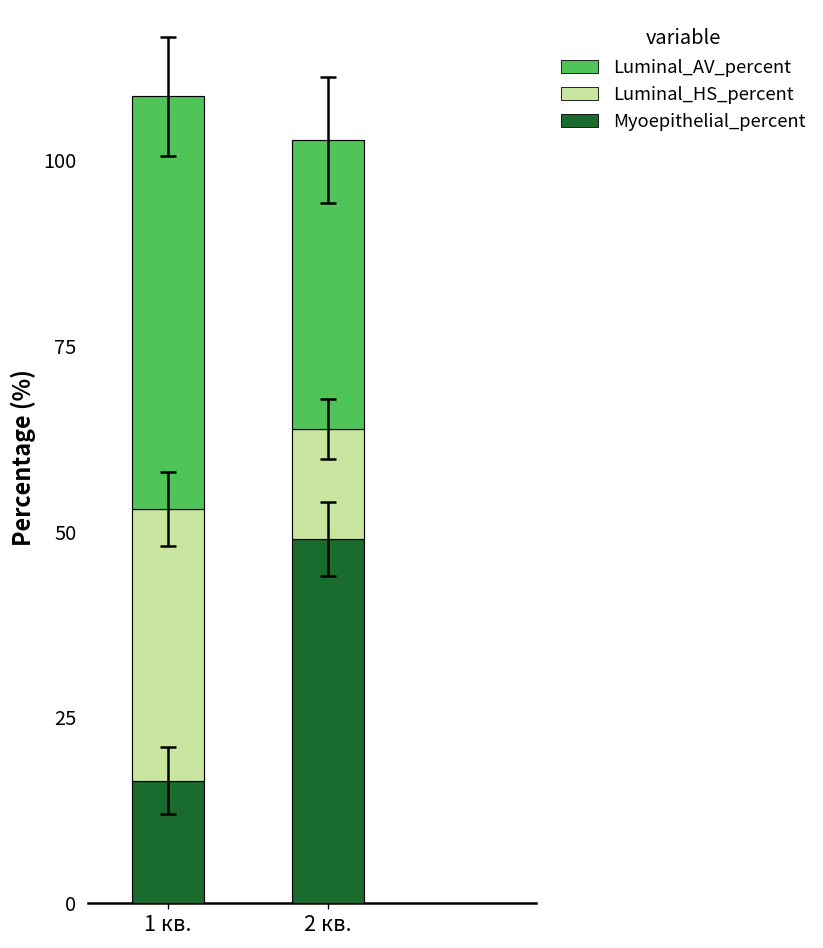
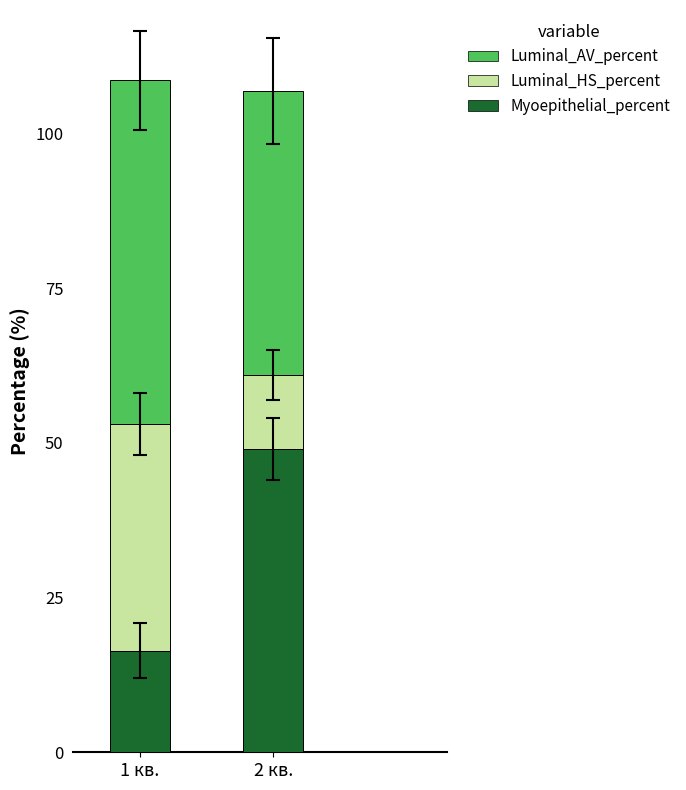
Luminal_HS_percent, 2 кв.: 15 -> 12
Luminal_AV_percent, 2 кв.: 39 -> 46
